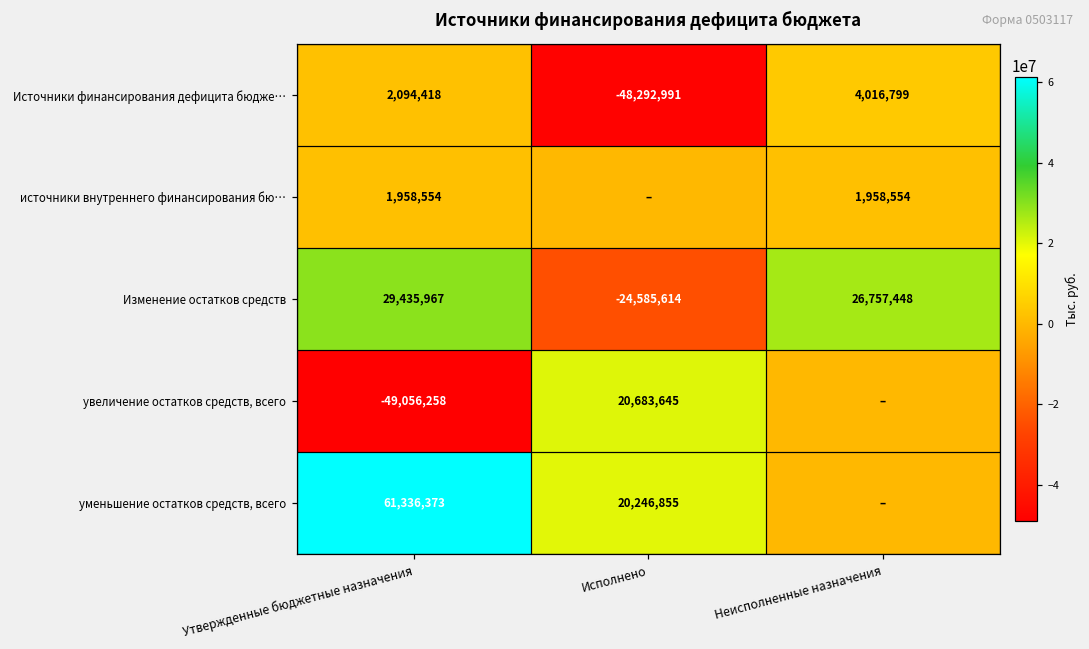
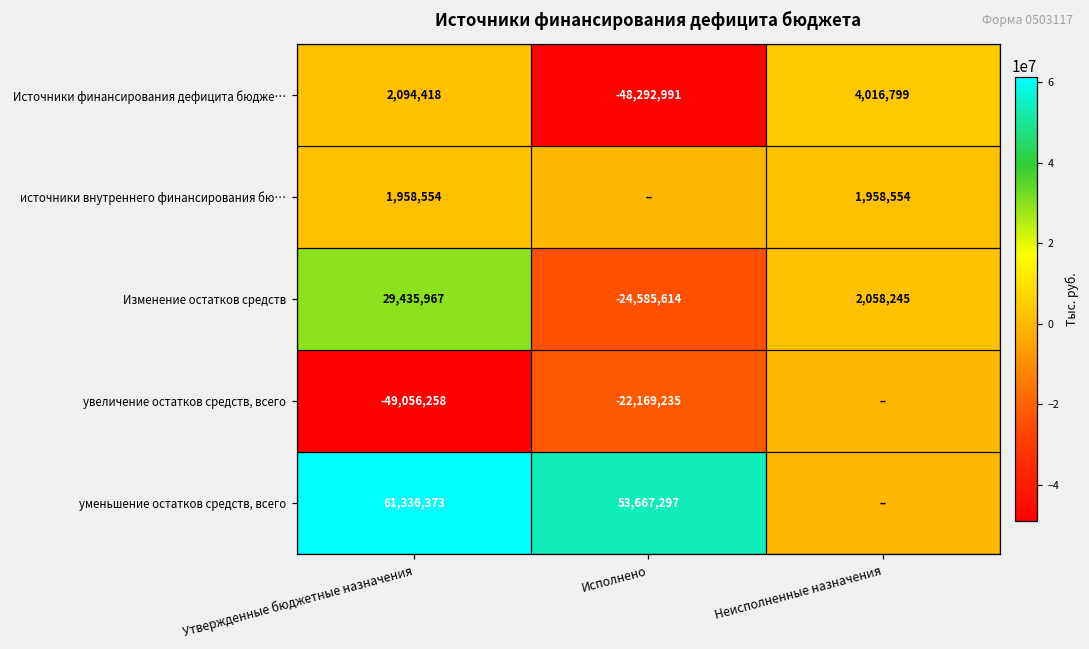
Изменение остатков средств, Неисполненные назначения: 26,757,448 -> 2,058,245
увеличение остатков средств, всего, Исполнено: 20,683,645 -> -22,169,235
уменьшение остатков средств, всего, Исполнено: 20,246,855 -> 53,667,297
